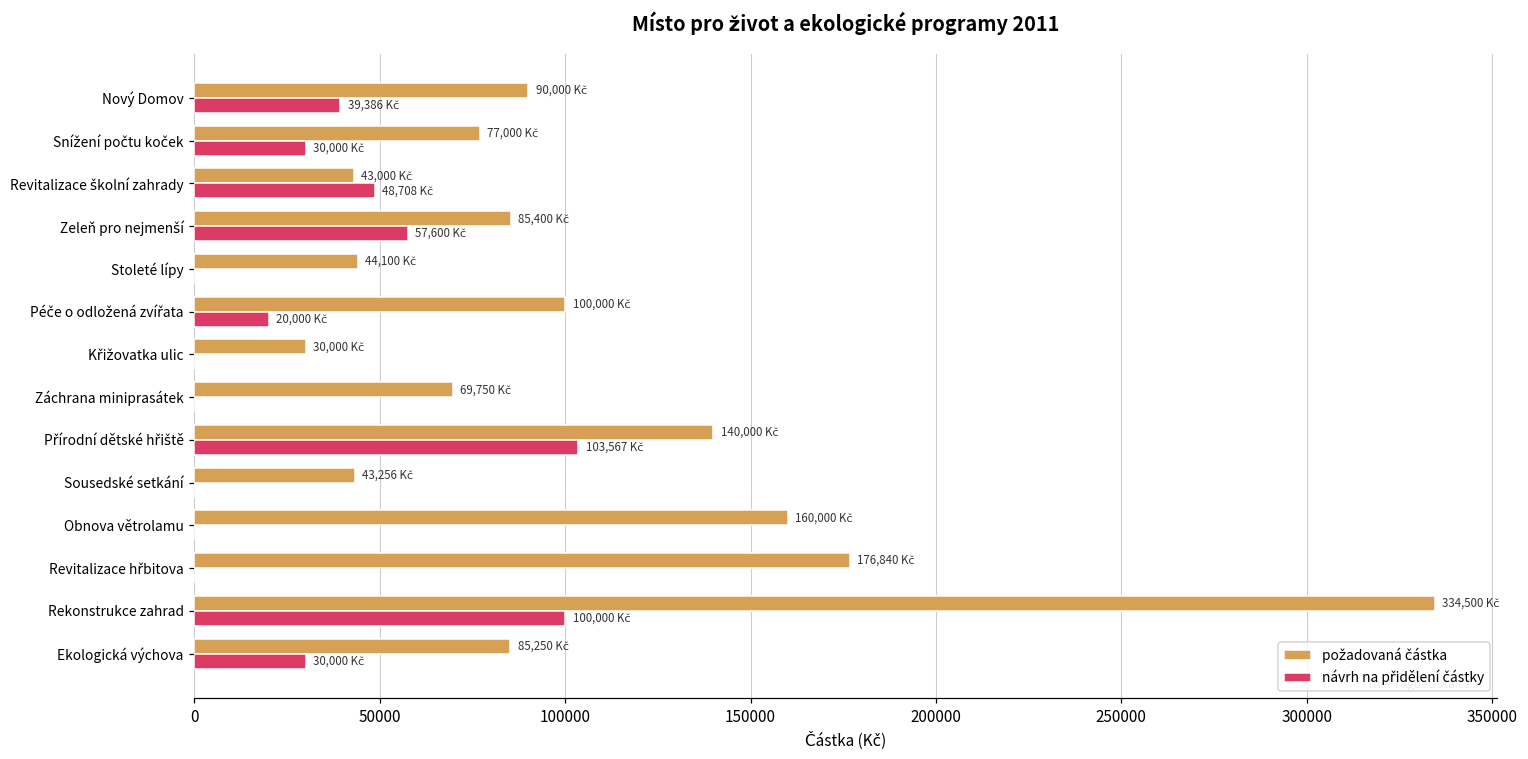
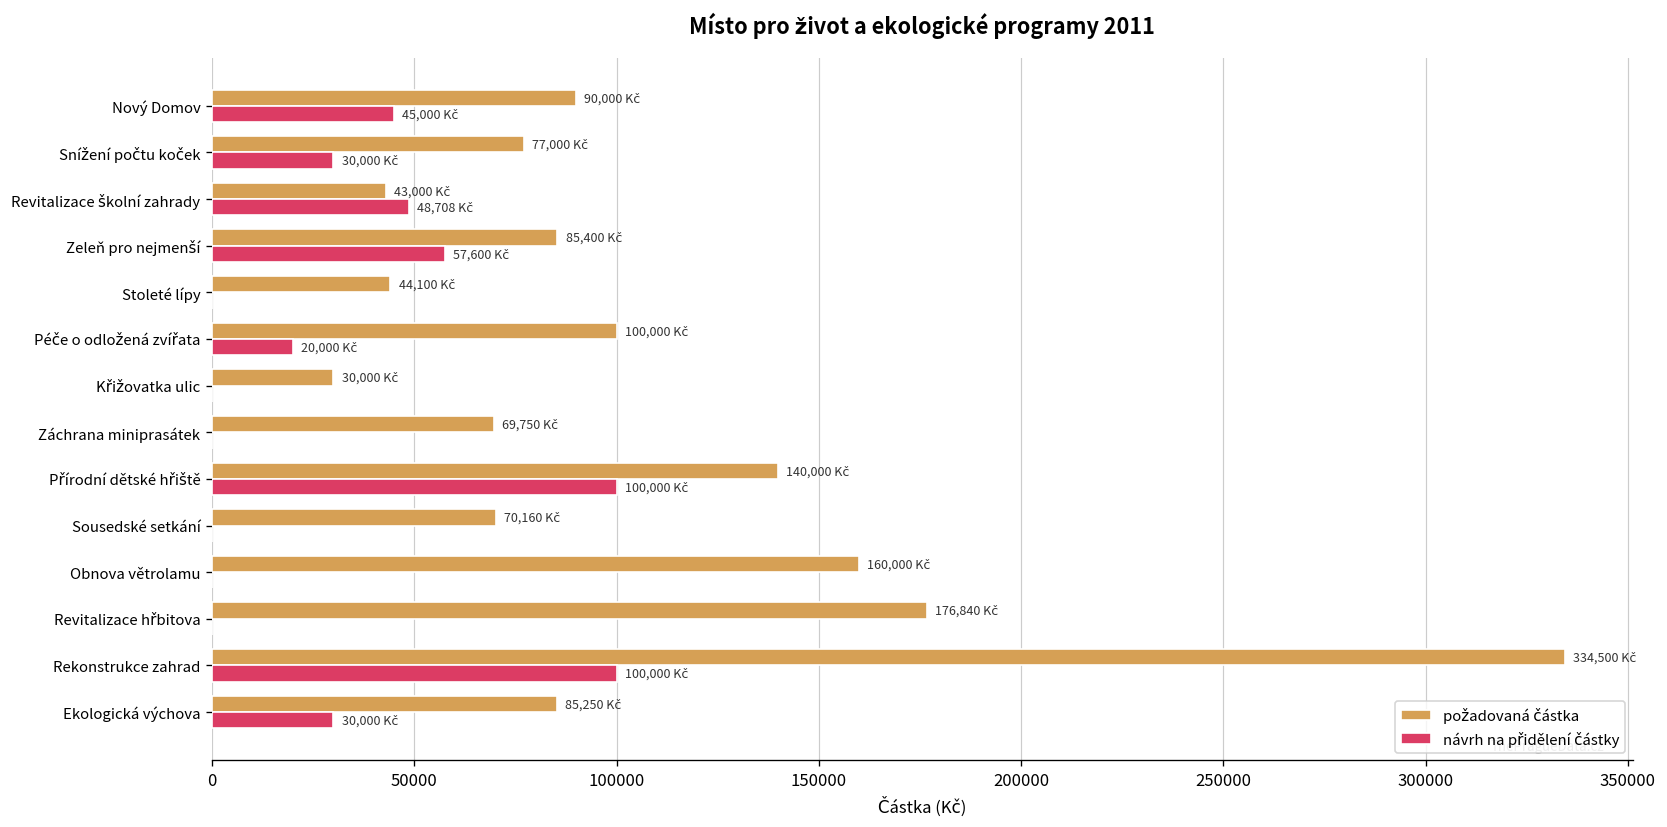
návrh na přidělení částky, Nový Domov: 39,386 -> 45,000
návrh na přidělení částky, Přírodní dětské hřiště: 103,567 -> 100,000
požadovaná částka, Sousedské setkání: 43,256 -> 70,160
